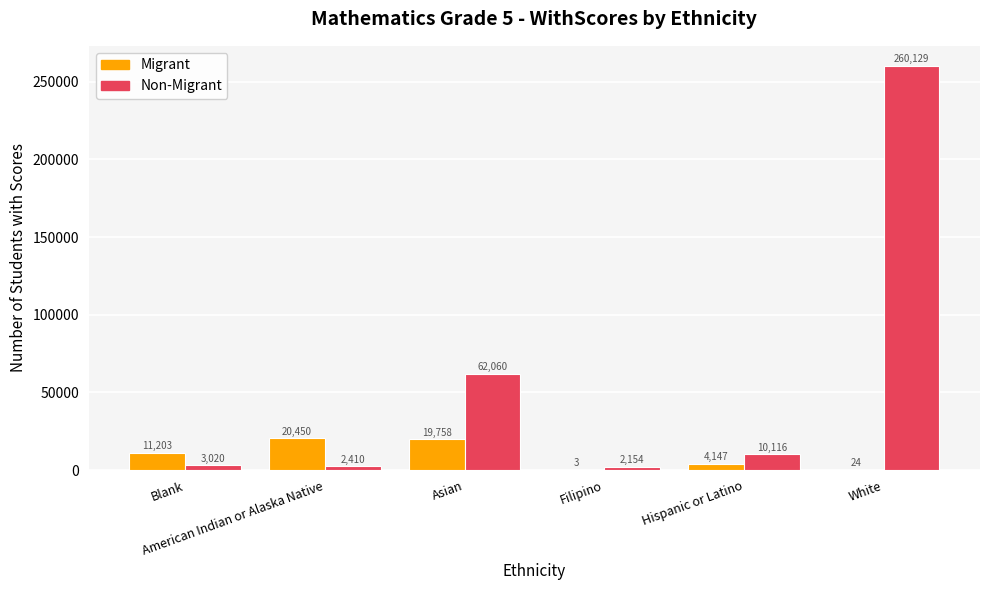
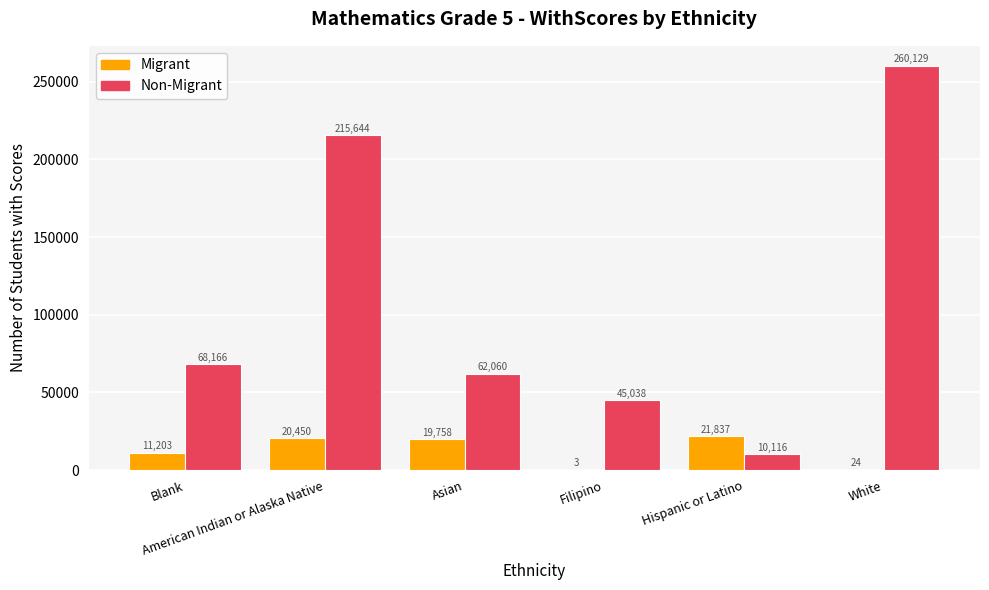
Non-Migrant, Blank: 3,020 -> 68,166
Non-Migrant, American Indian or Alaska Native: 2,410 -> 215,644
Non-Migrant, Filipino: 2,154 -> 45,038
Migrant, Hispanic or Latino: 4,147 -> 21,837
